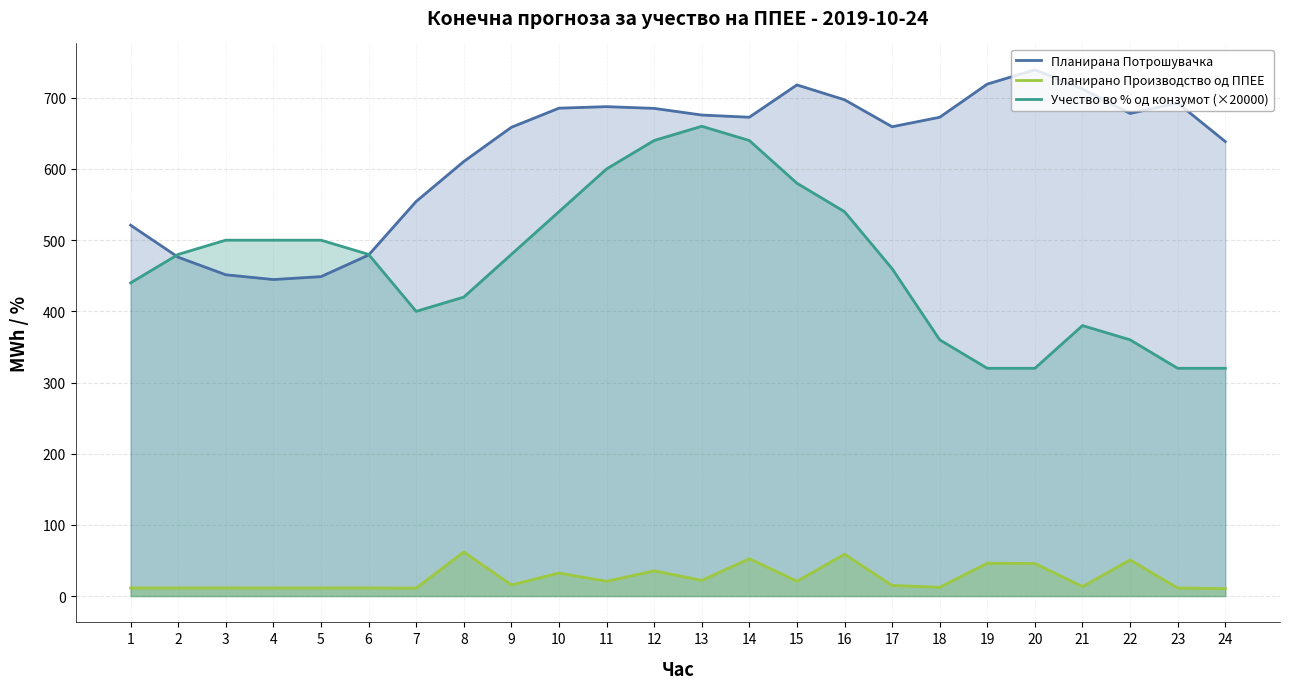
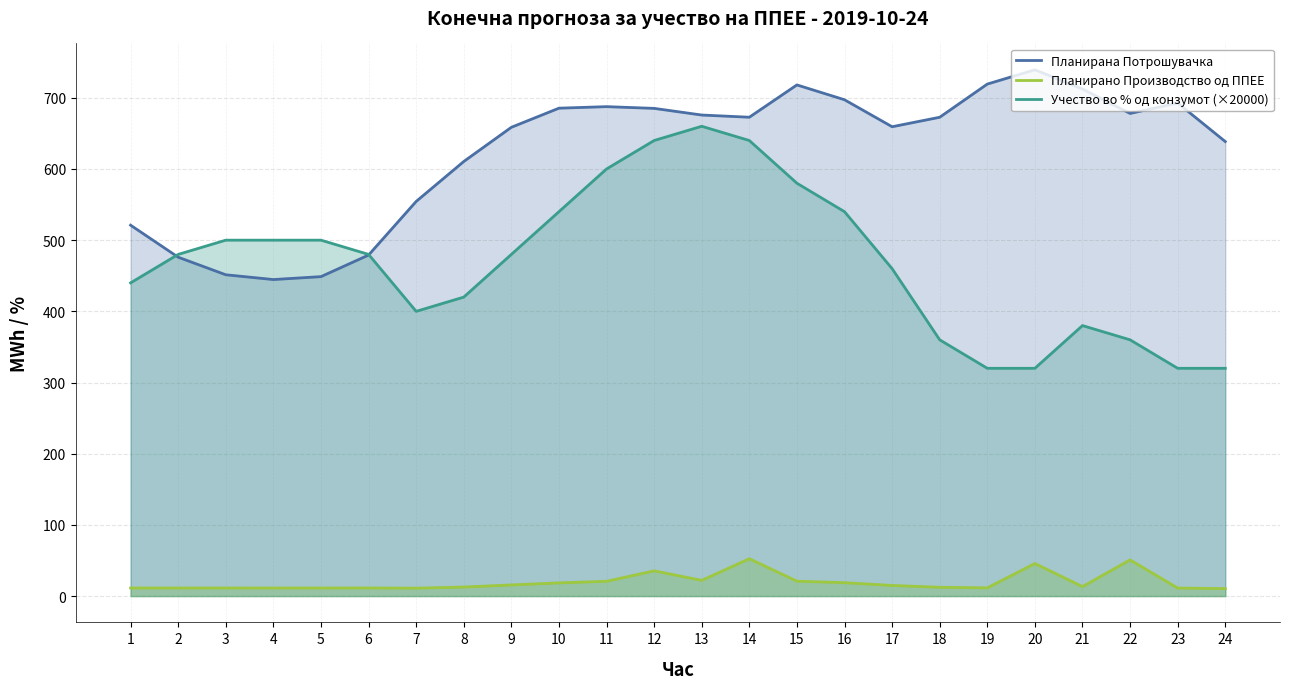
Планирано Производство од ППЕЕ, 8: 60 -> 10
Планирано Производство од ППЕЕ, 10: 30 -> 20
Планирано Производство од ППЕЕ, 16: 60 -> 20
Планирано Производство од ППЕЕ, 19: 50 -> 10
